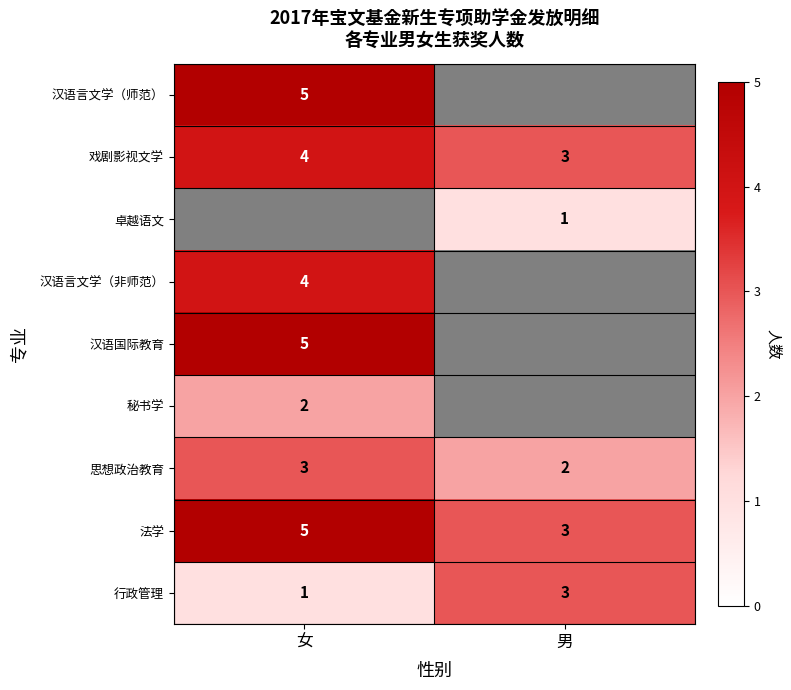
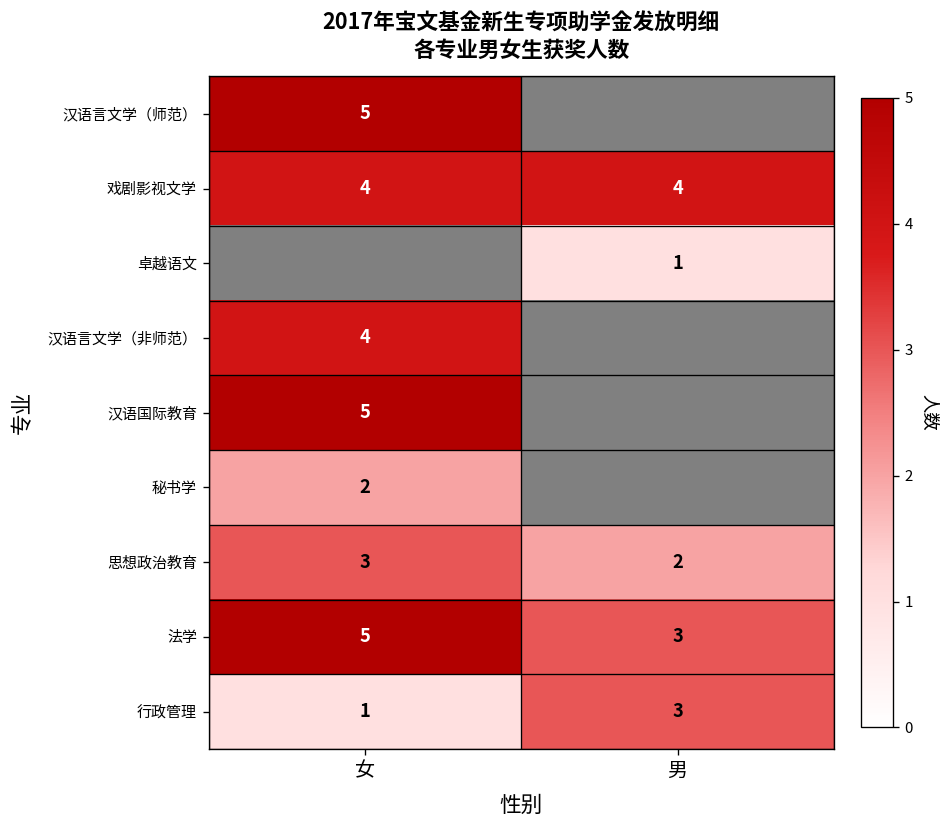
戏剧影视文学, 男: 3 -> 4
